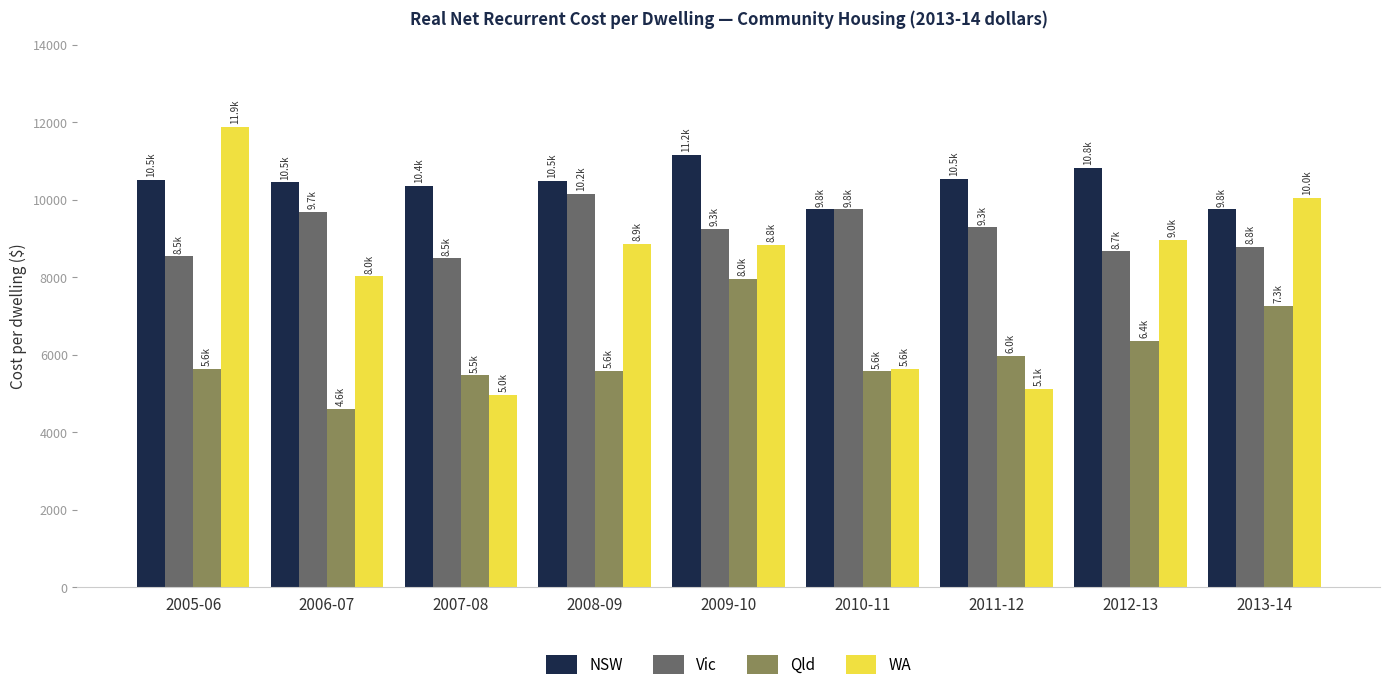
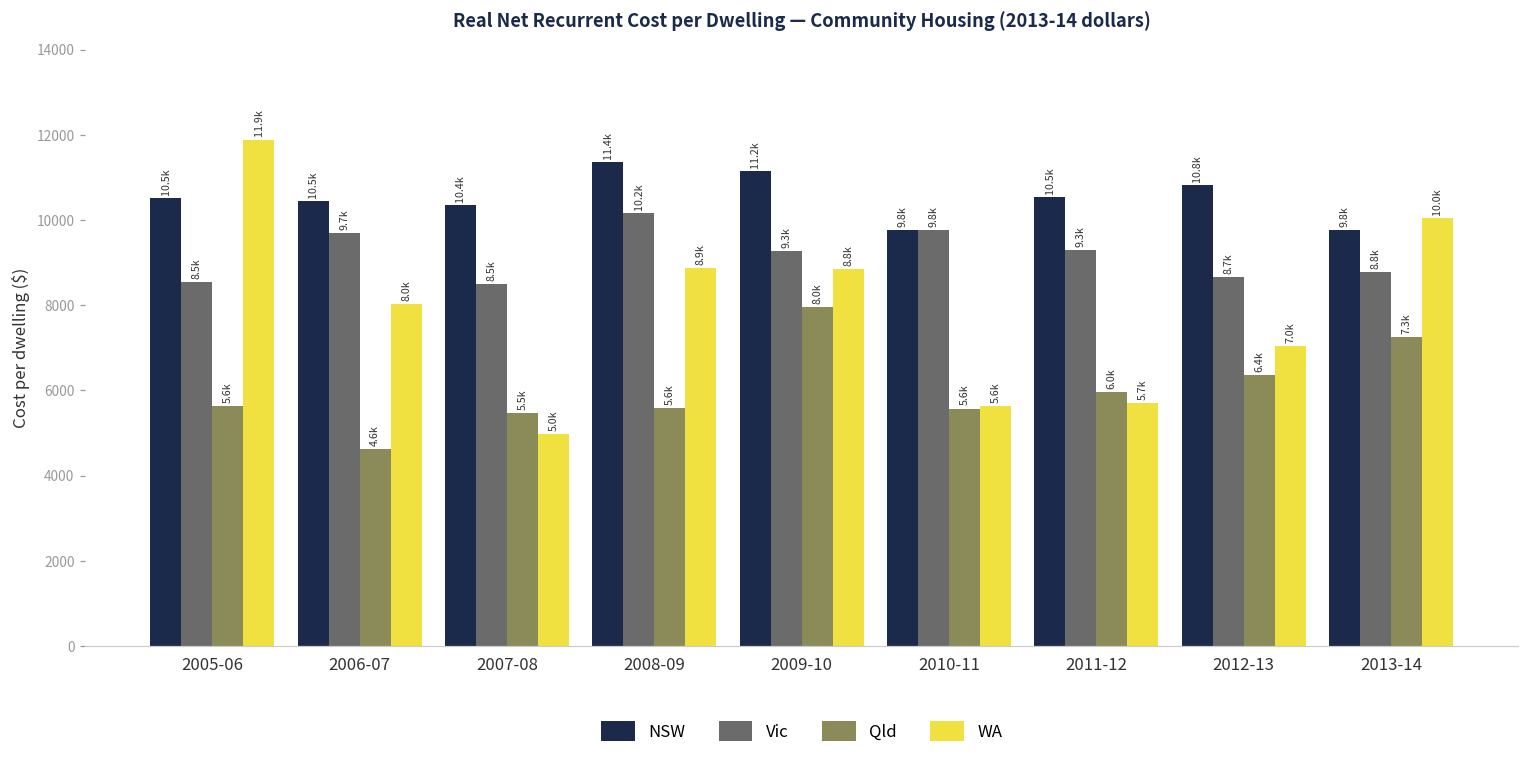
NSW, 2008-09: 10.5k -> 11.4k
WA, 2011-12: 5.1k -> 5.7k
WA, 2012-13: 9.0k -> 7.0k
